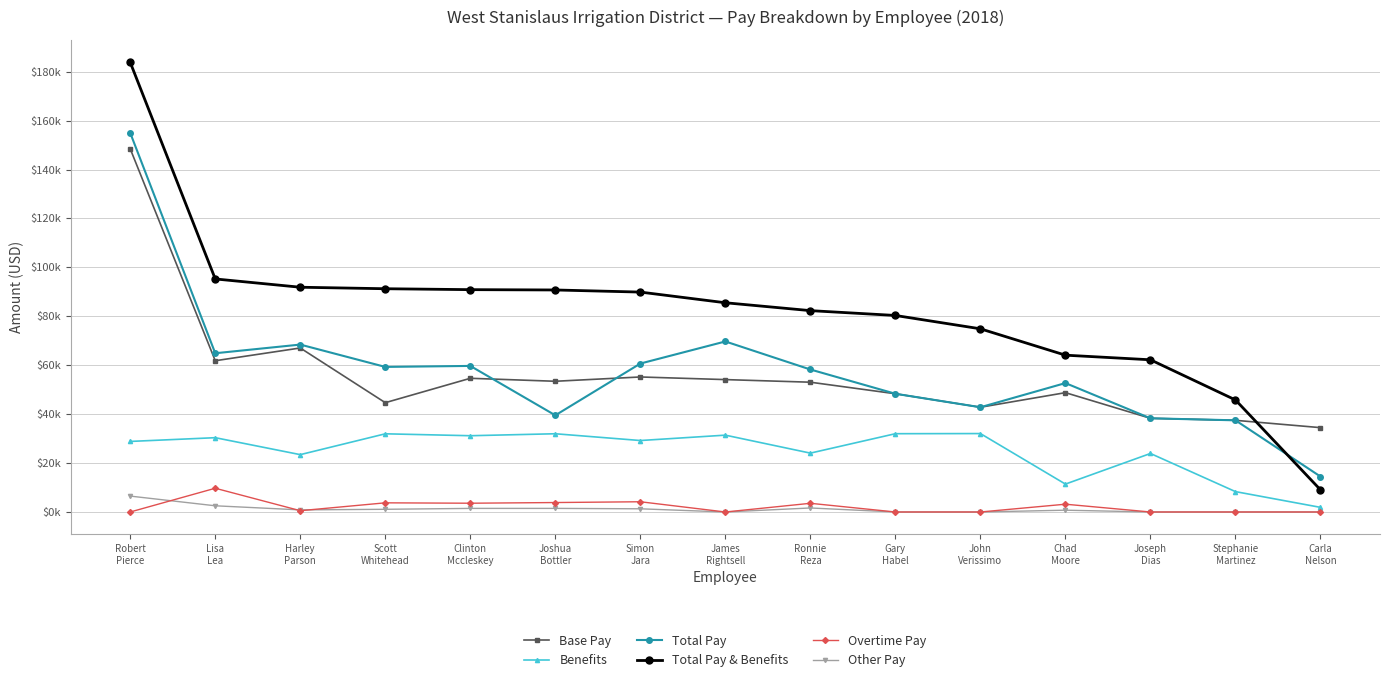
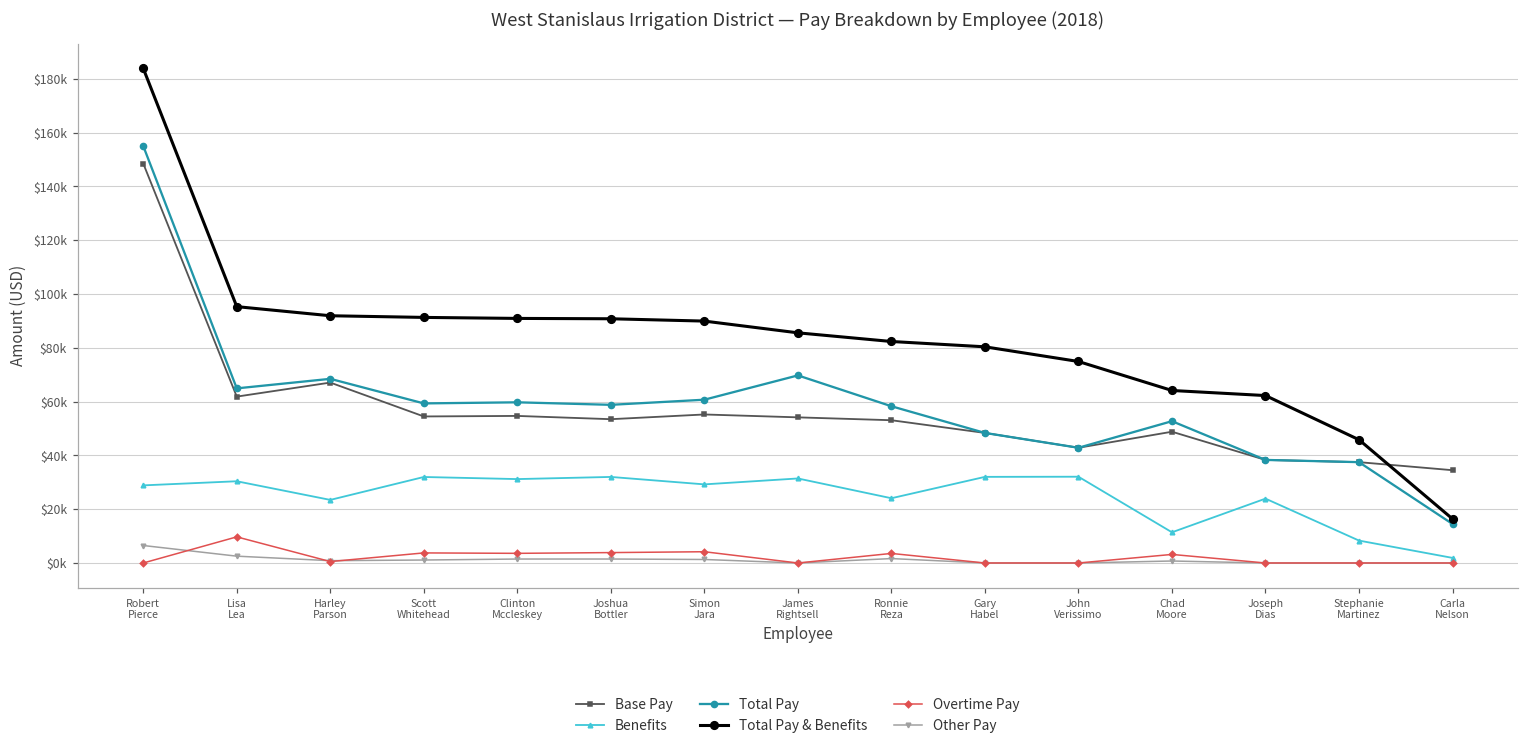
Base Pay, Scott Whitehead: $45000 -> $54000
Total Pay, Joshua Bottler: $40000 -> $59000
Total Pay & Benefits, Carla Nelson: $9000 -> $16000
